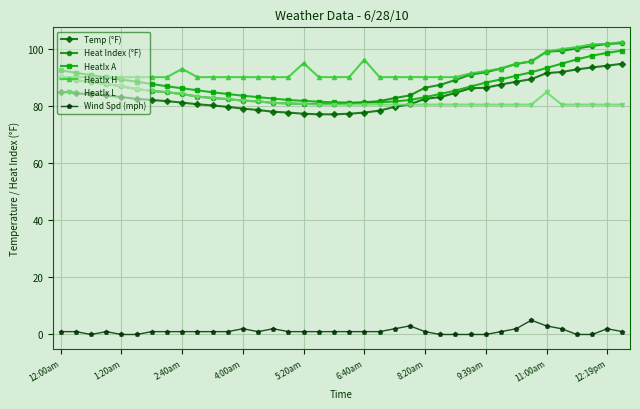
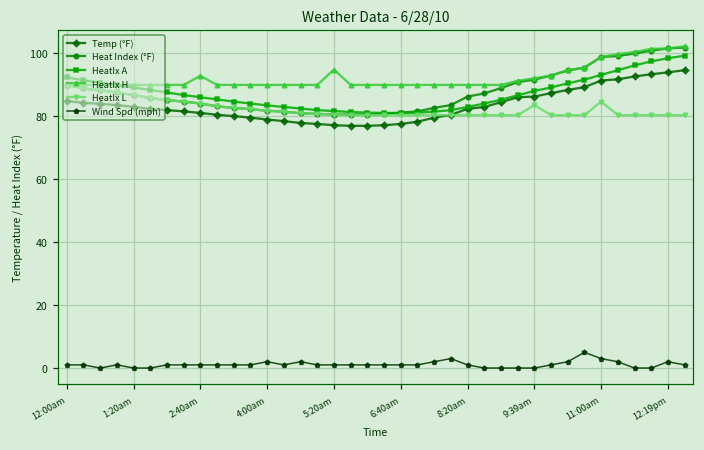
HeatIx H, 6:40am: 96 -> 90
HeatIx L, 9:39am: 80 -> 84
